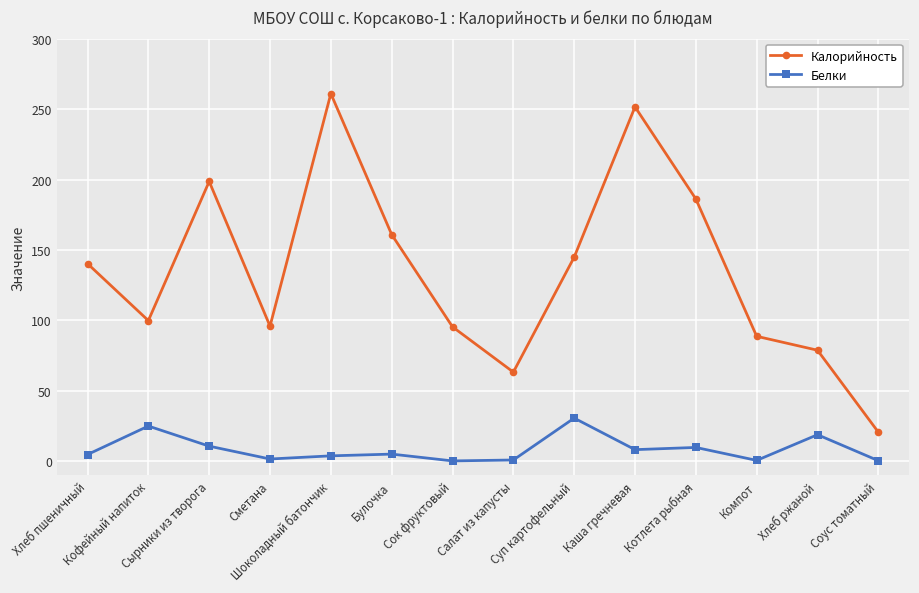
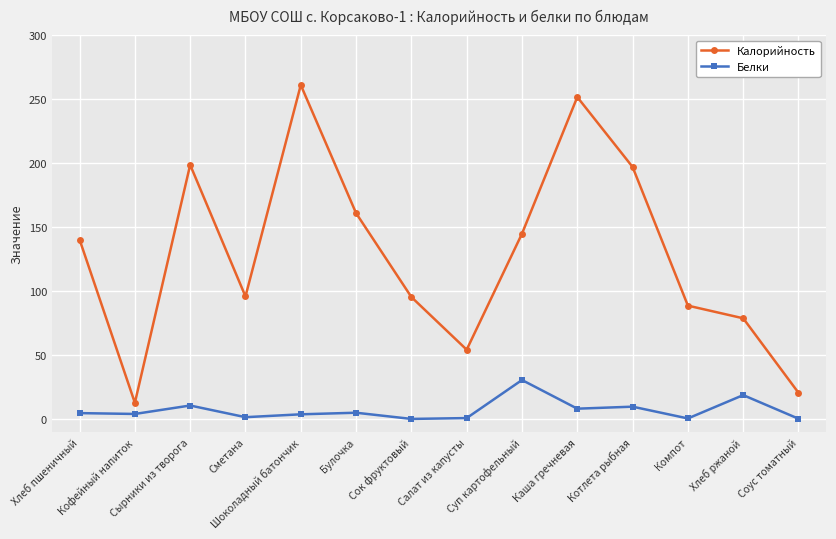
Калорийность, Кофейный напиток: 100 -> 13
Белки, Кофейный напиток: 25 -> 4
Калорийность, Салат из капусты: 63 -> 54
Калорийность, Котлета рыбная: 186 -> 197
